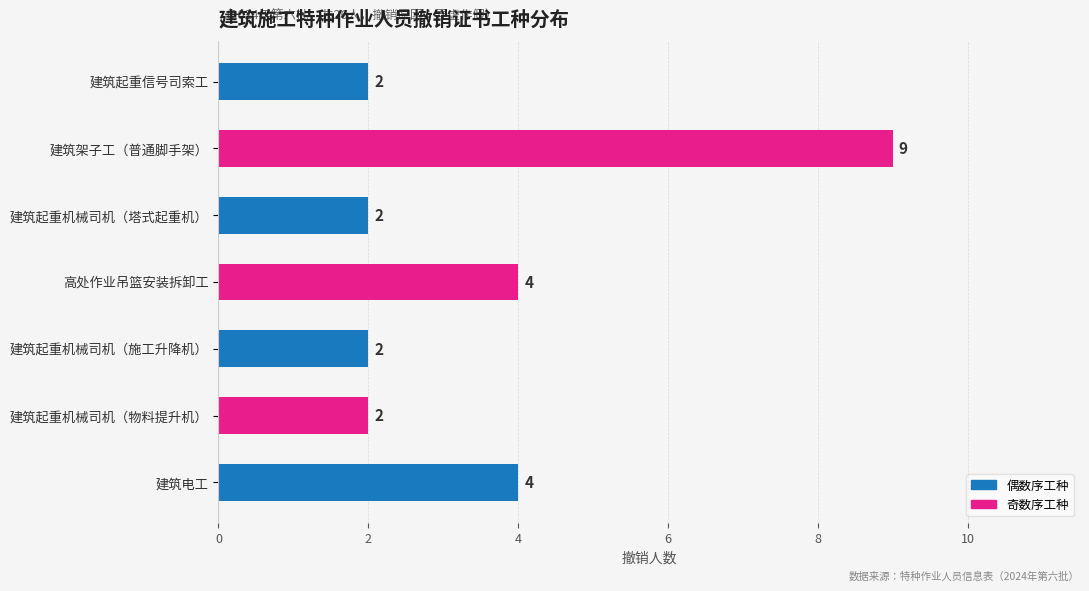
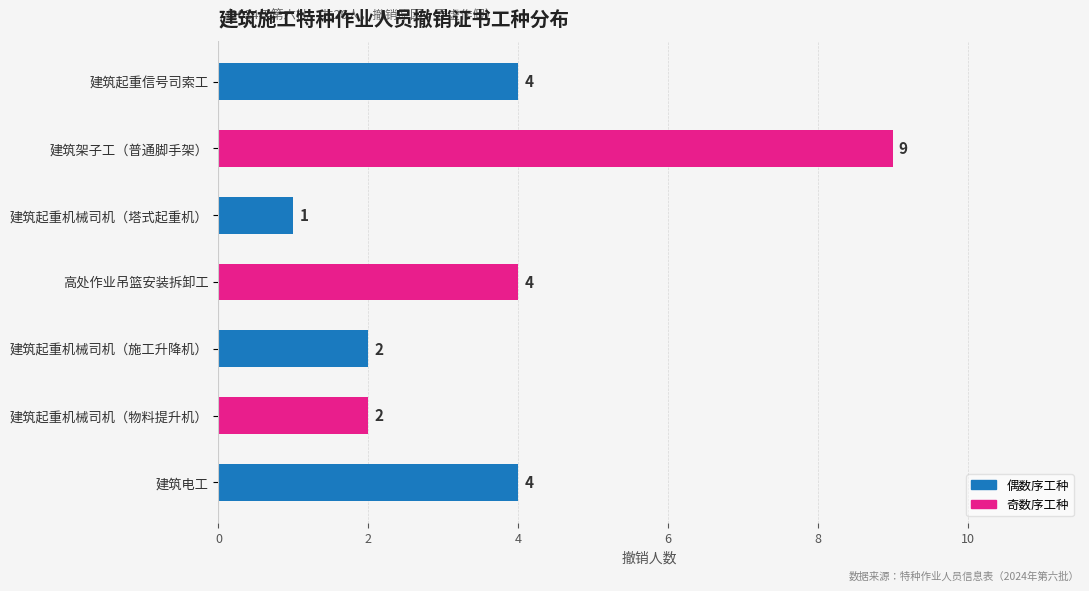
建筑起重信号司索工: 2 -> 4
建筑起重机械司机（塔式起重机）: 2 -> 1
